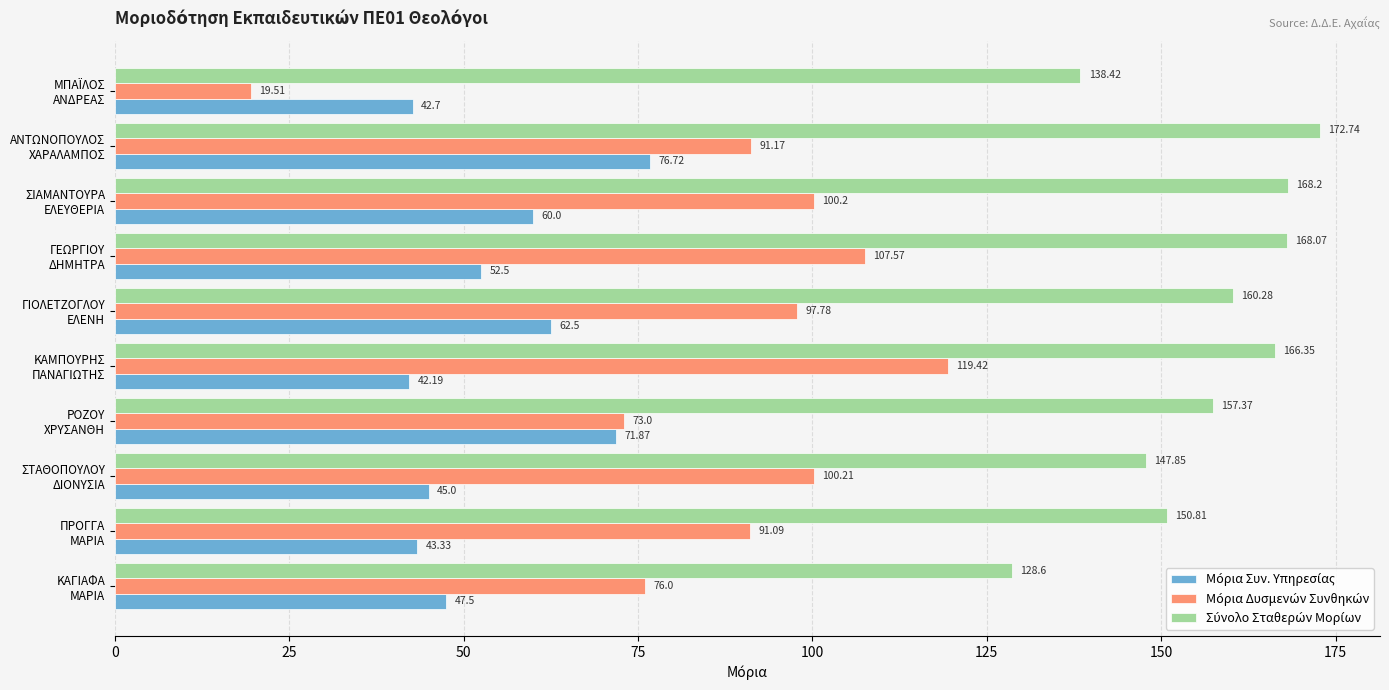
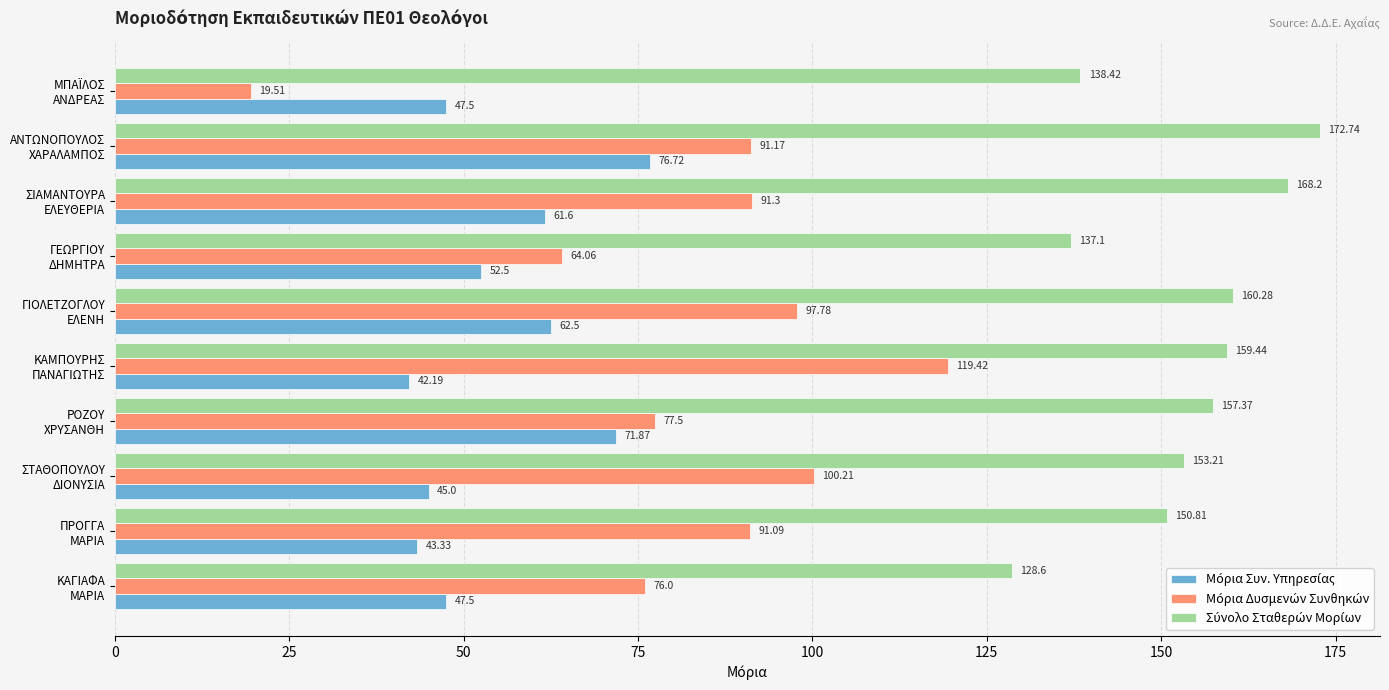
Μόρια Συν. Υπηρεσίας, ΜΠΑΪΛΟΣ ΑΝΔΡΕΑΣ: 42.7 -> 47.5
Μόρια Δυσμενών Συνθηκών, ΣΙΑΜΑΝΤΟΥΡΑ ΕΛΕΥΘΕΡΙΑ: 100.2 -> 91.3
Μόρια Συν. Υπηρεσίας, ΣΙΑΜΑΝΤΟΥΡΑ ΕΛΕΥΘΕΡΙΑ: 60.0 -> 61.6
Σύνολο Σταθερών Μορίων, ΓΕΩΡΓΙΟΥ ΔΗΜΗΤΡΑ: 168.07 -> 137.1
Μόρια Δυσμενών Συνθηκών, ΓΕΩΡΓΙΟΥ ΔΗΜΗΤΡΑ: 107.57 -> 64.06
Σύνολο Σταθερών Μορίων, ΚΑΜΠΟΥΡΗΣ ΠΑΝΑΓΙΩΤΗΣ: 166.35 -> 159.44
Μόρια Δυσμενών Συνθηκών, ΡΟΖΟΥ ΧΡΥΣΑΝΘΗ: 73.0 -> 77.5
Σύνολο Σταθερών Μορίων, ΣΤΑΘΟΠΟΥΛΟΥ ΔΙΟΝΥΣΙΑ: 147.85 -> 153.21
